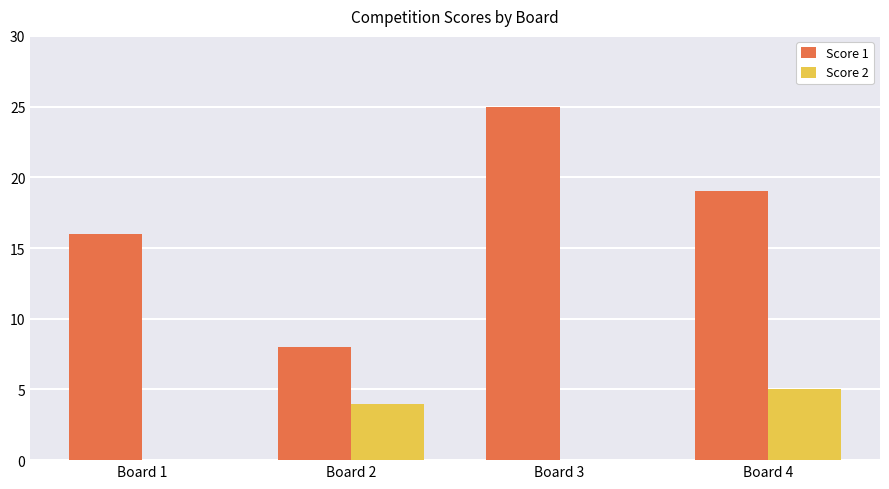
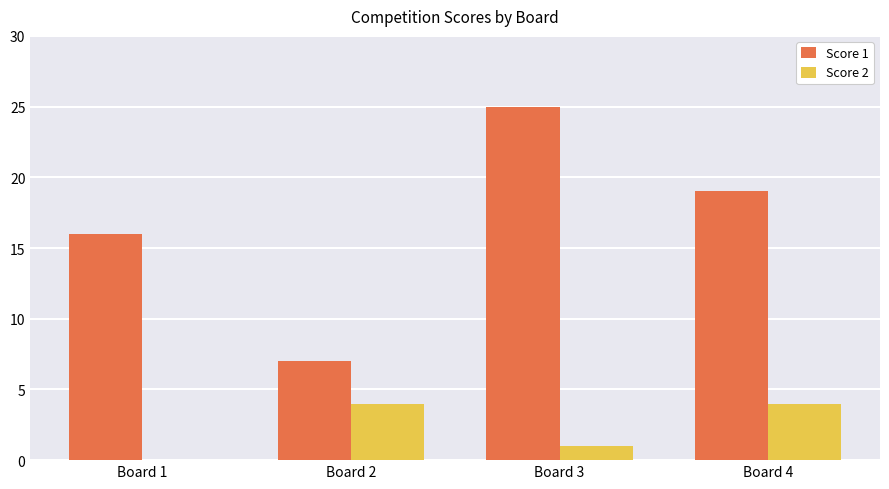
Score 1, Board 2: 8 -> 7
Score 2, Board 3: 0 -> 1
Score 2, Board 4: 5 -> 4
